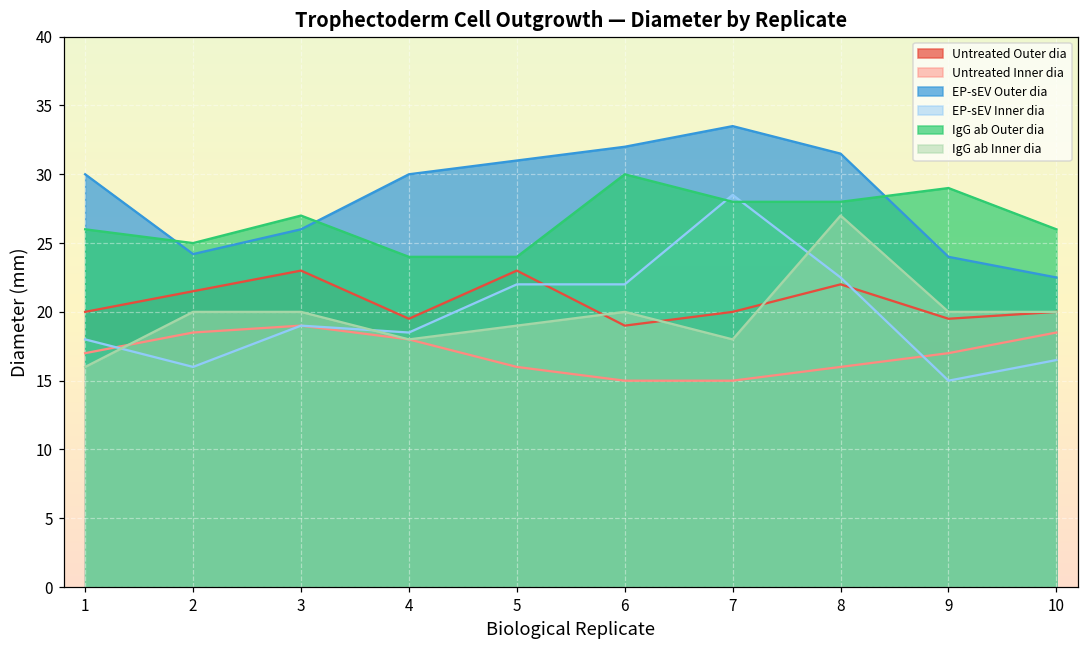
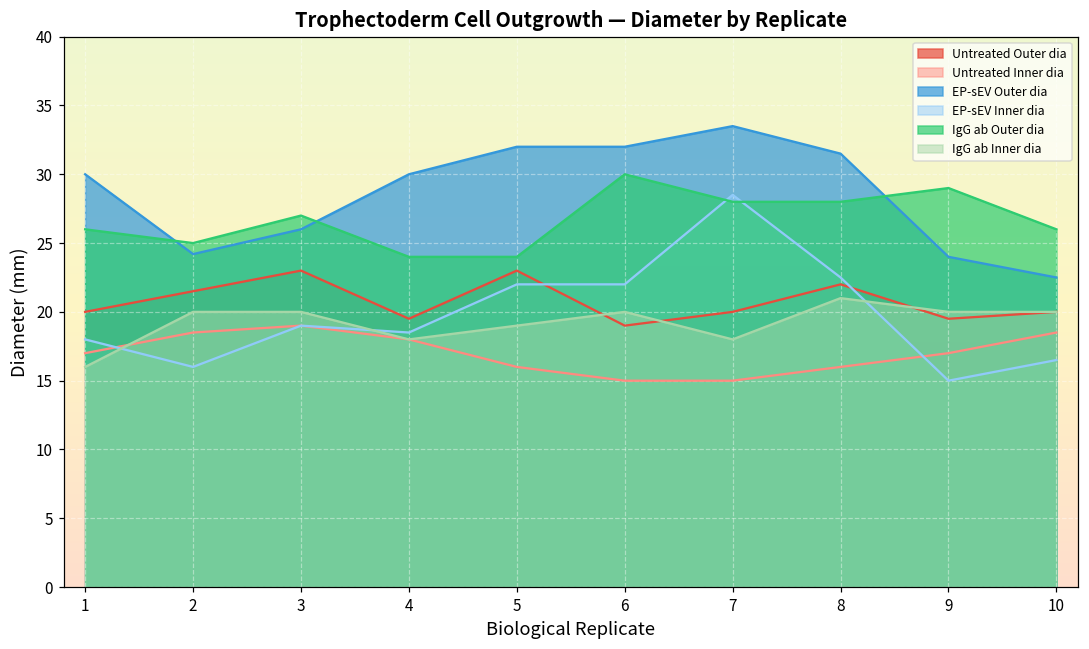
EP-sEV Outer dia, 5: 31 -> 32
IgG ab Inner dia, 8: 27 -> 21
